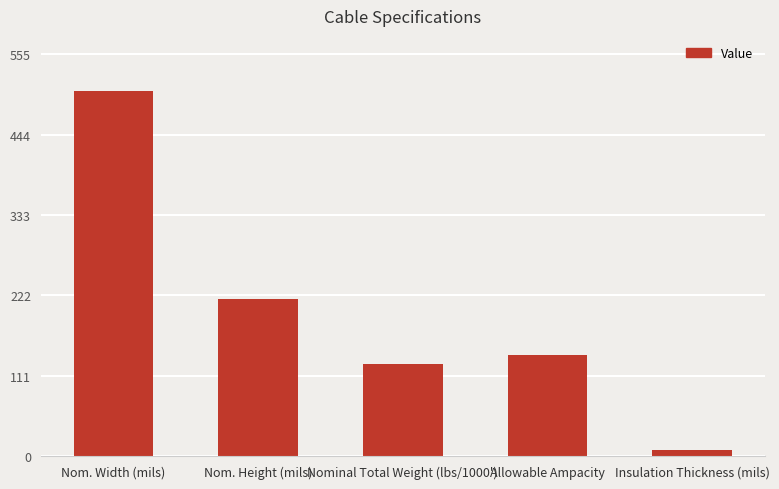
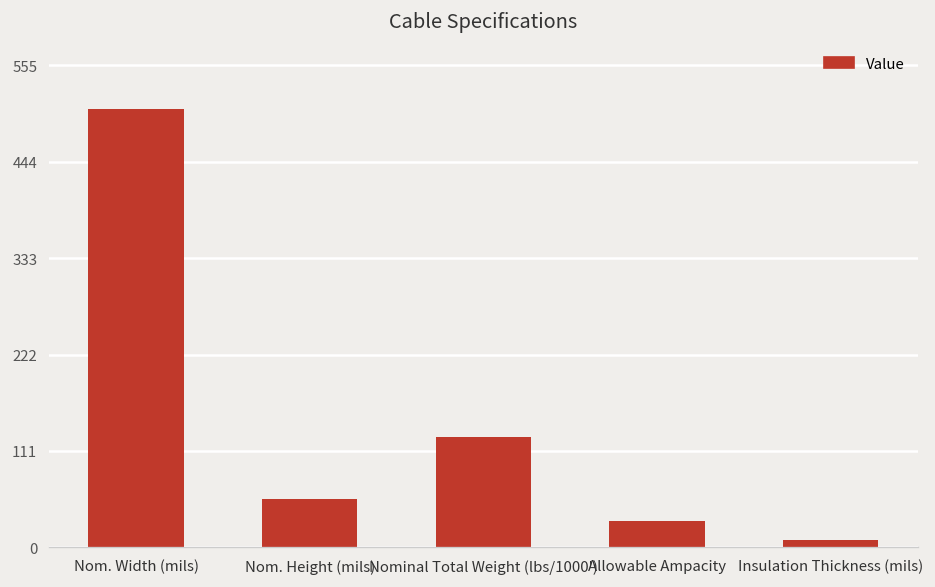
Nom. Height (mils): 220 -> 60
Allowable Ampacity: 140 -> 30
